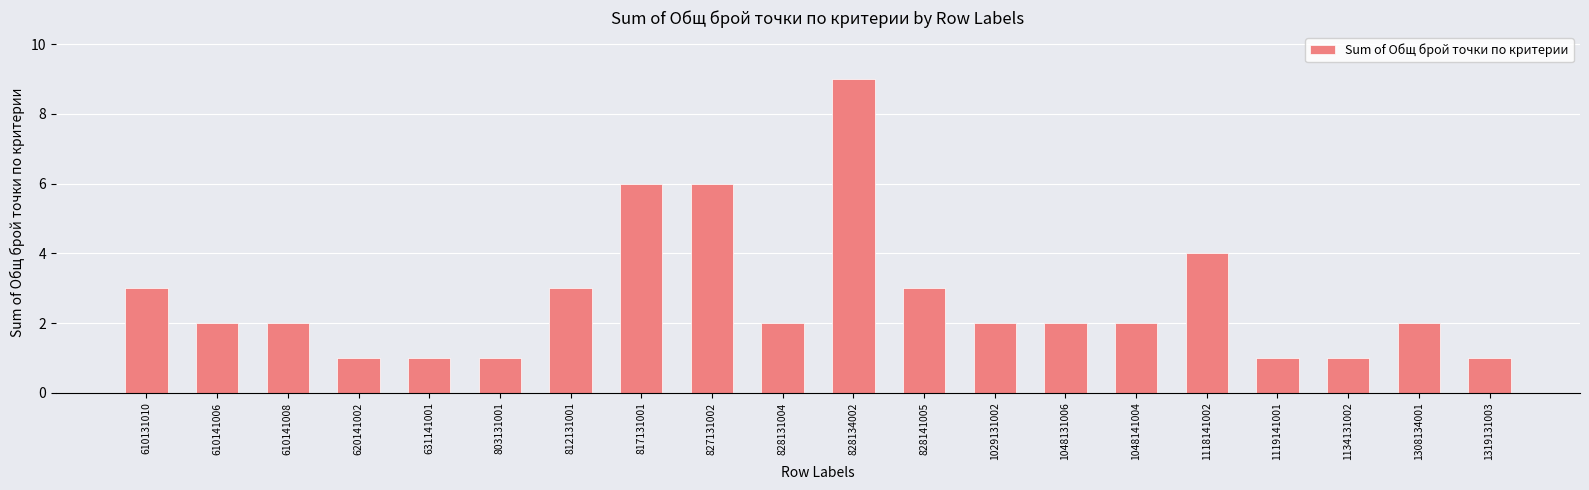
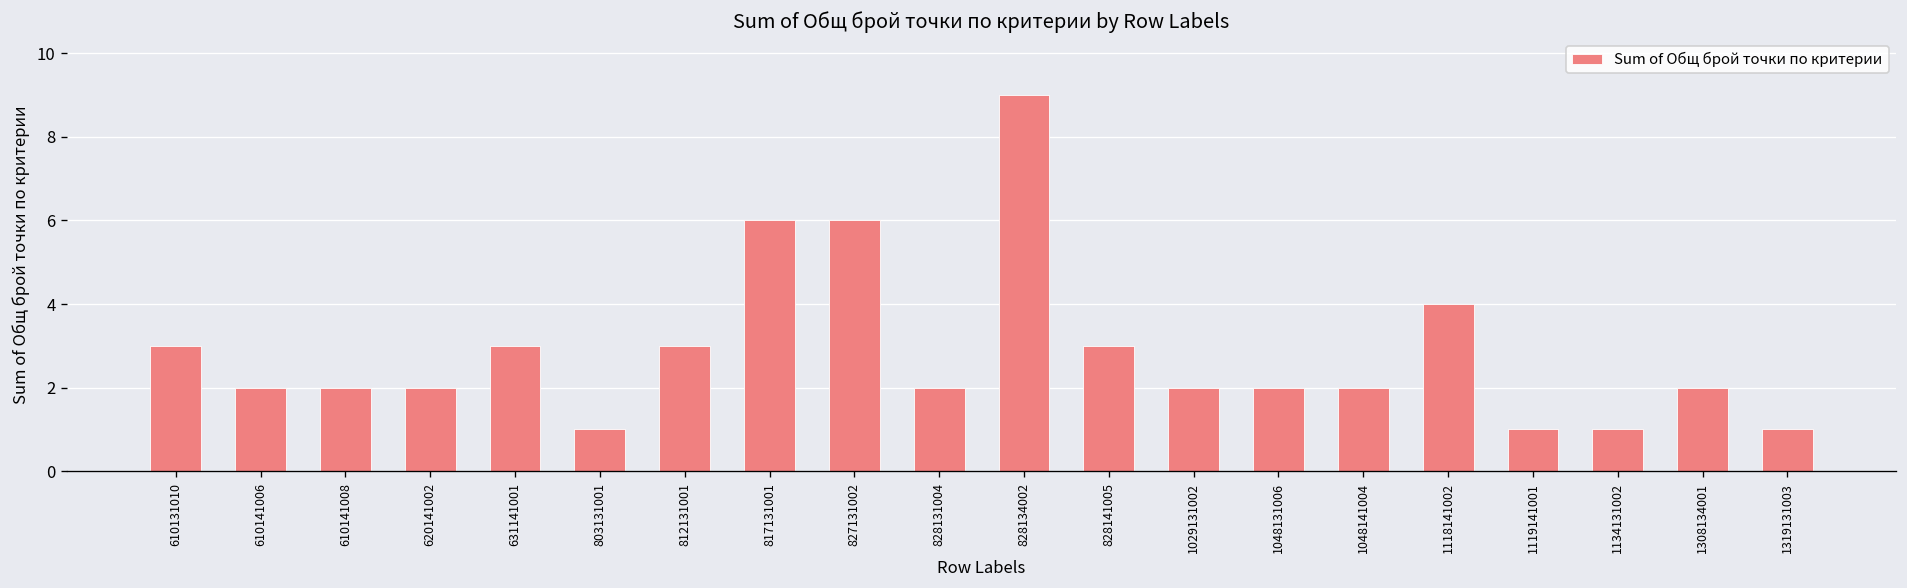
620141002: 1 -> 2
631141001: 1 -> 3
